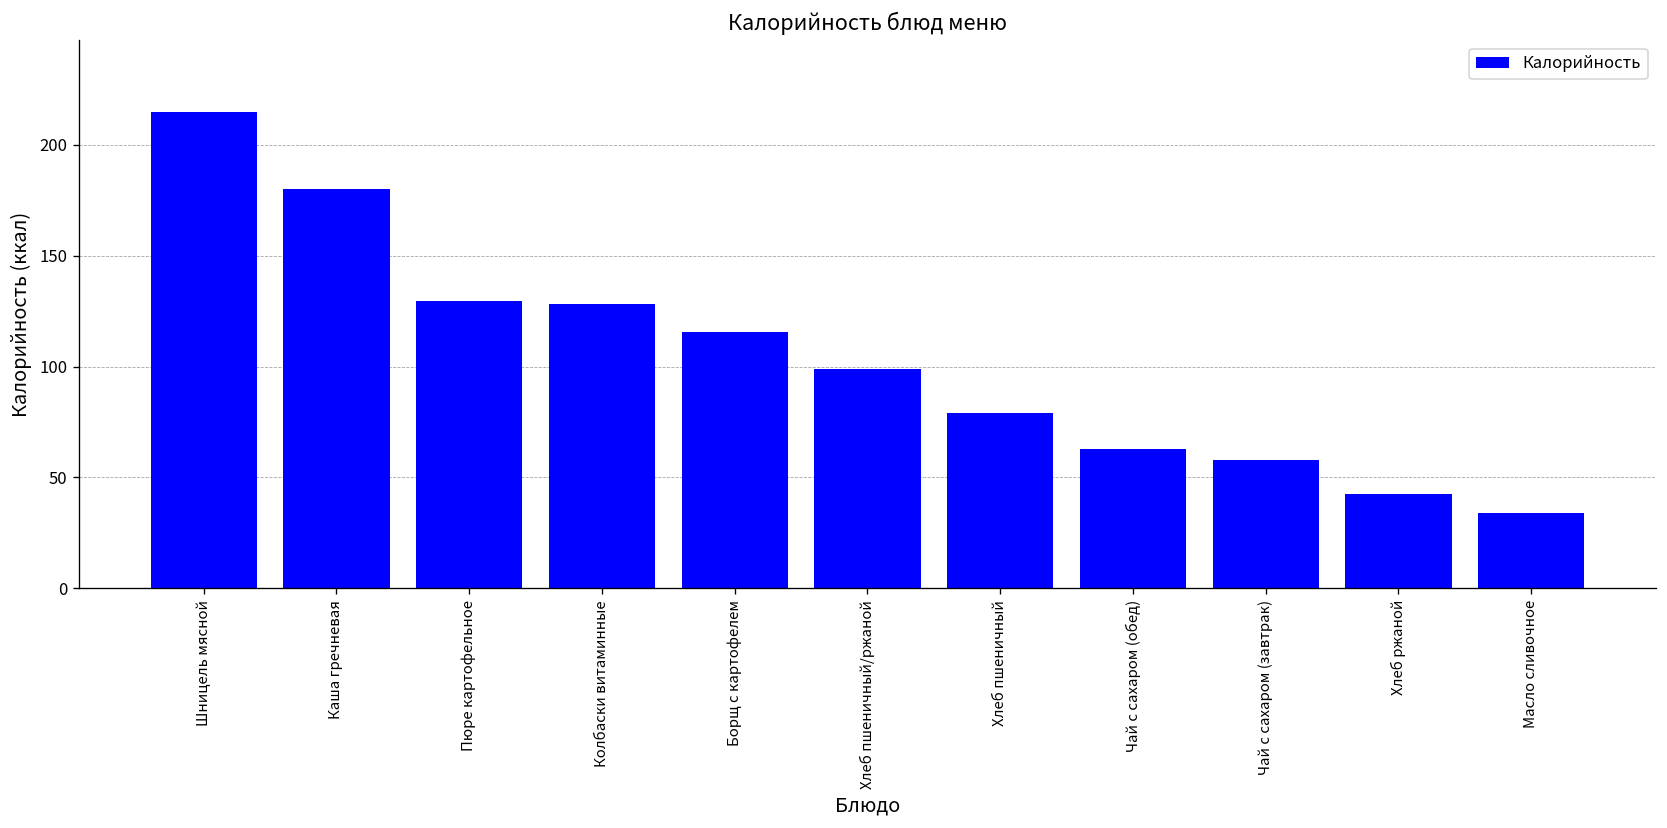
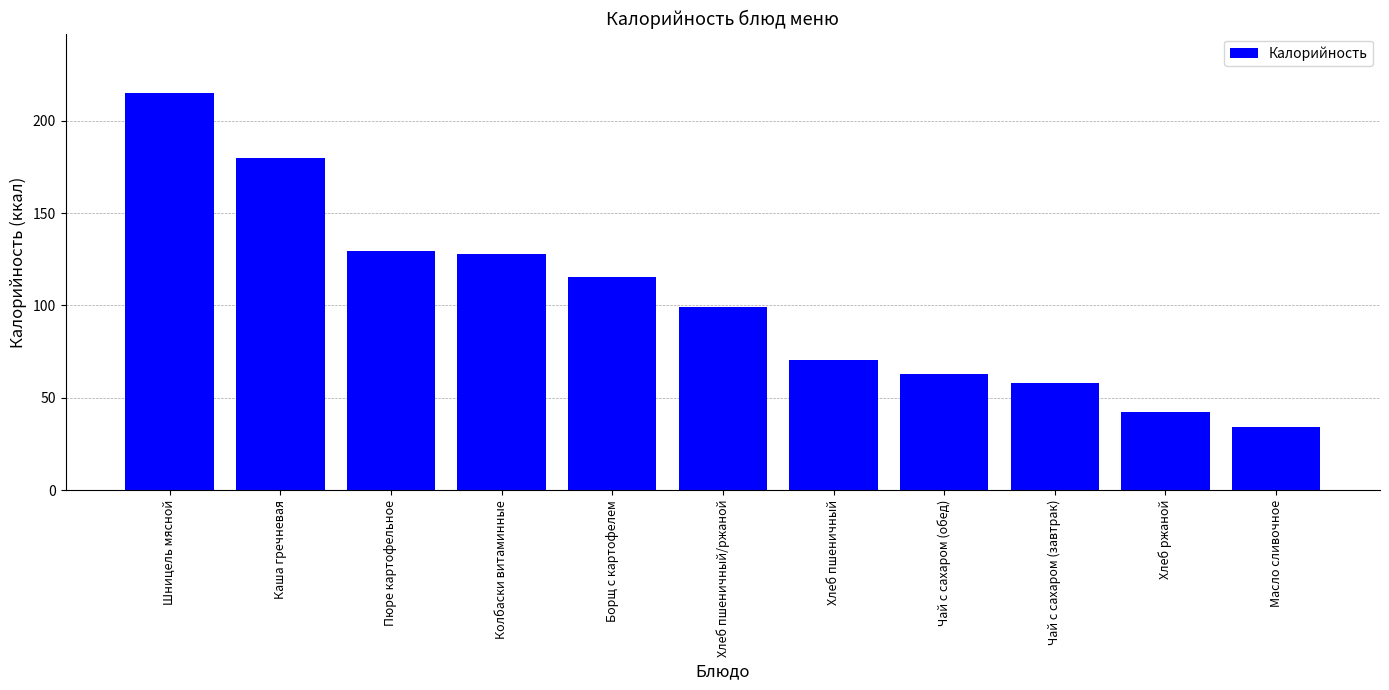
Хлеб пшеничный: 79 -> 71
